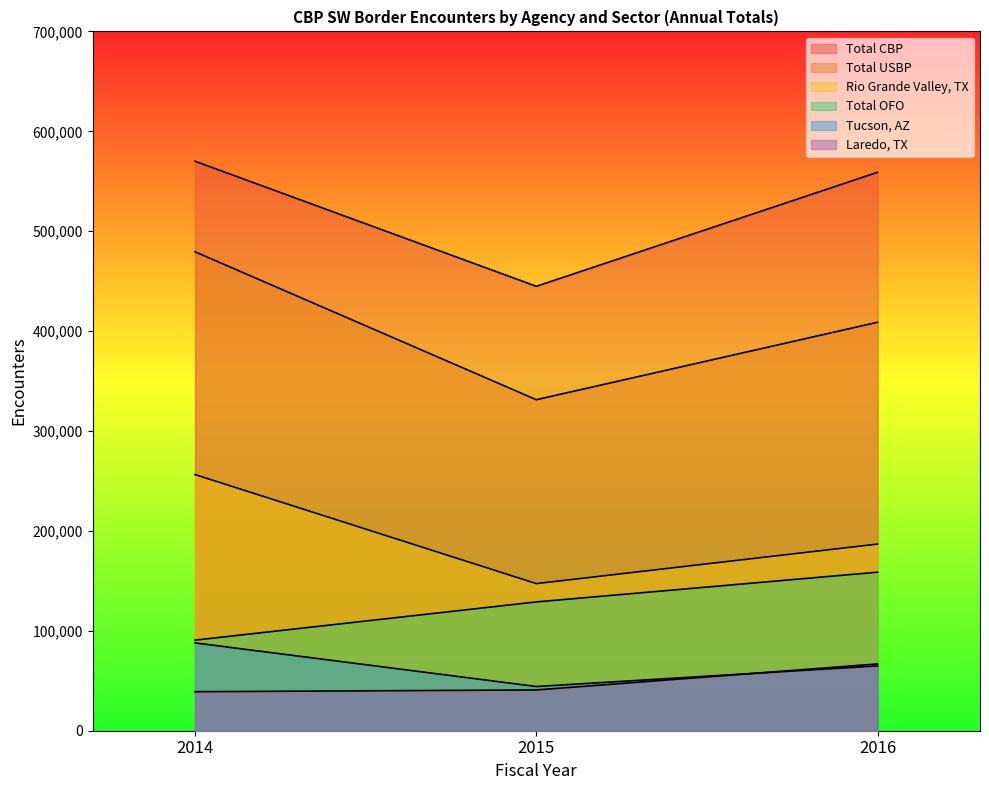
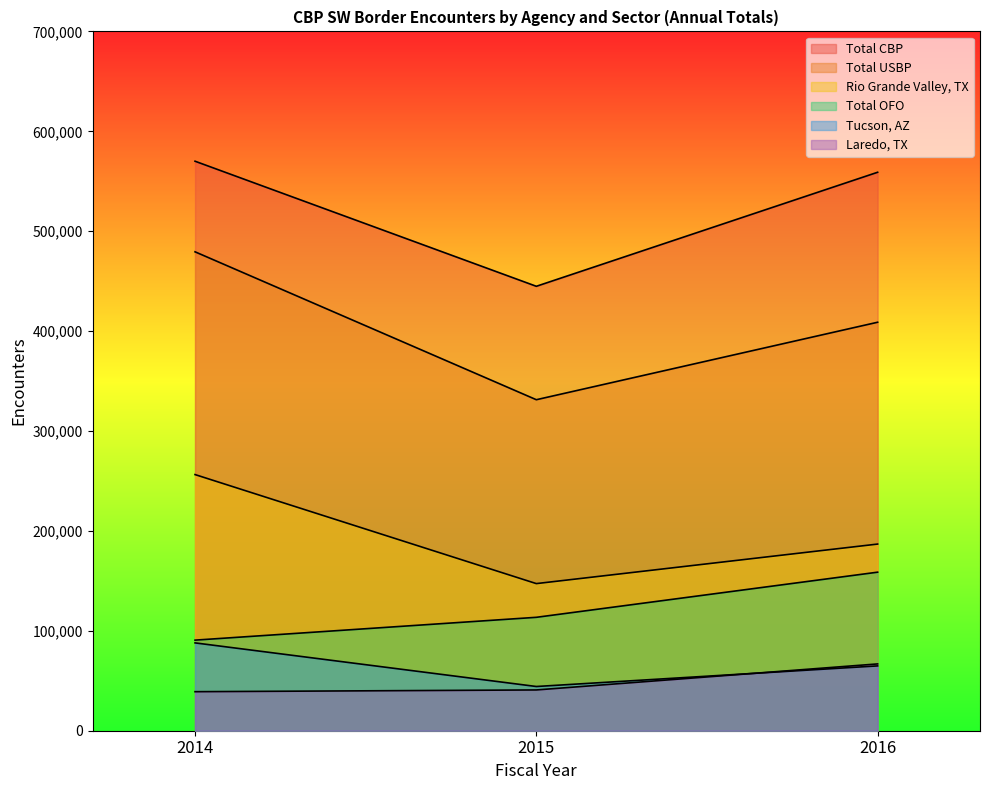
Total OFO, 2015: 130,000 -> 110,000
